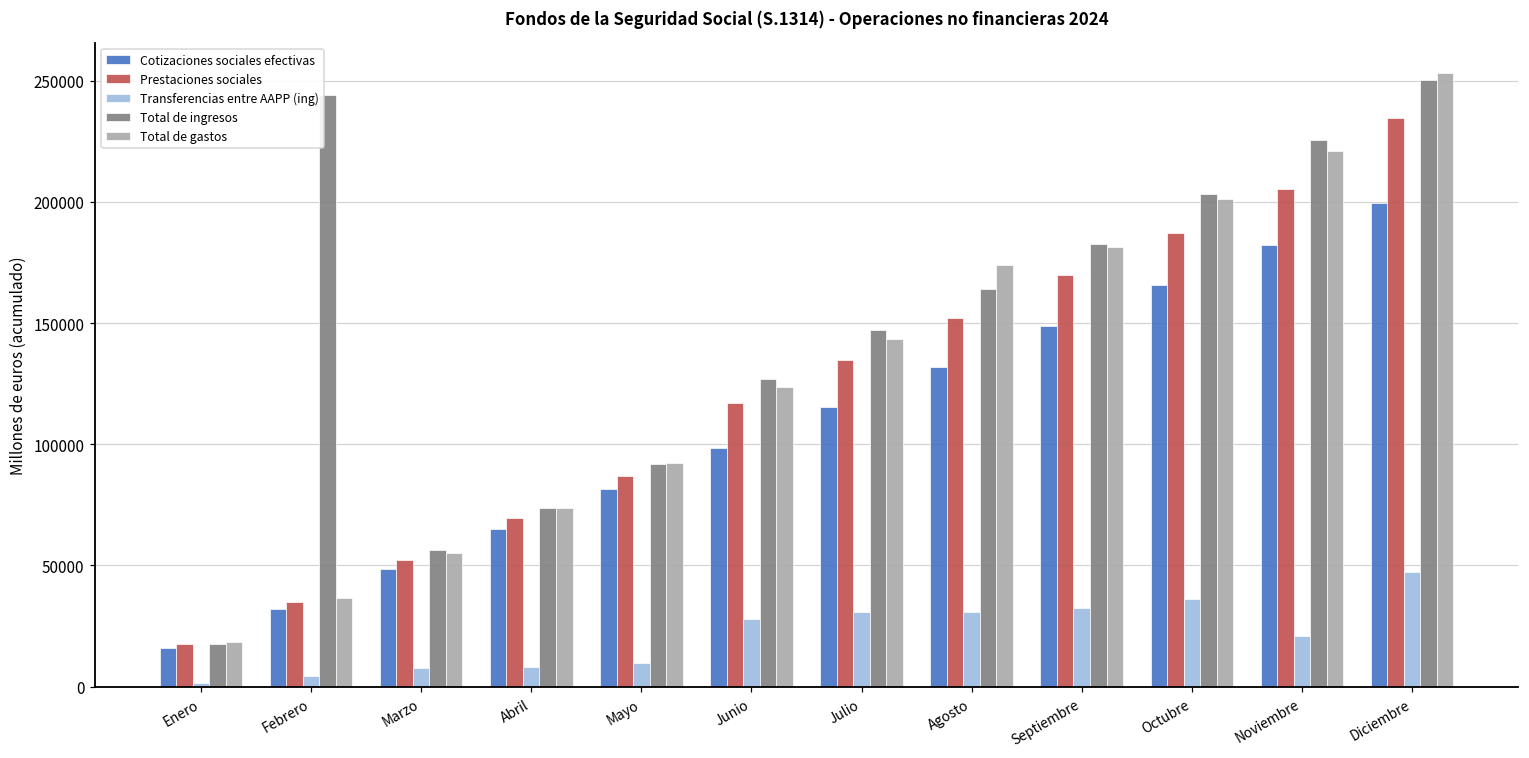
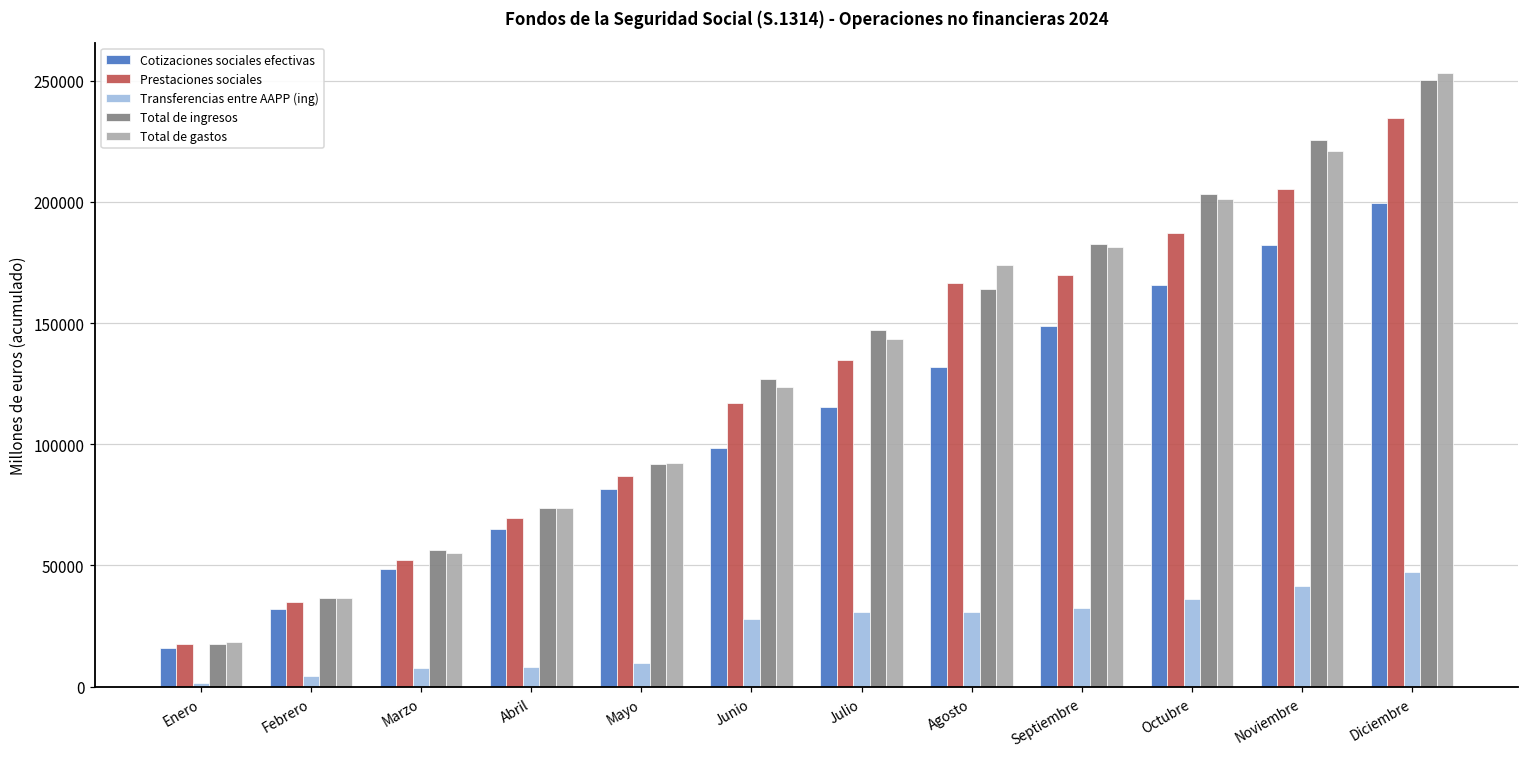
Total de ingresos, Febrero: 244000 -> 37000
Prestaciones sociales, Agosto: 152000 -> 167000
Transferencias entre AAPP (ing), Noviembre: 21000 -> 42000
